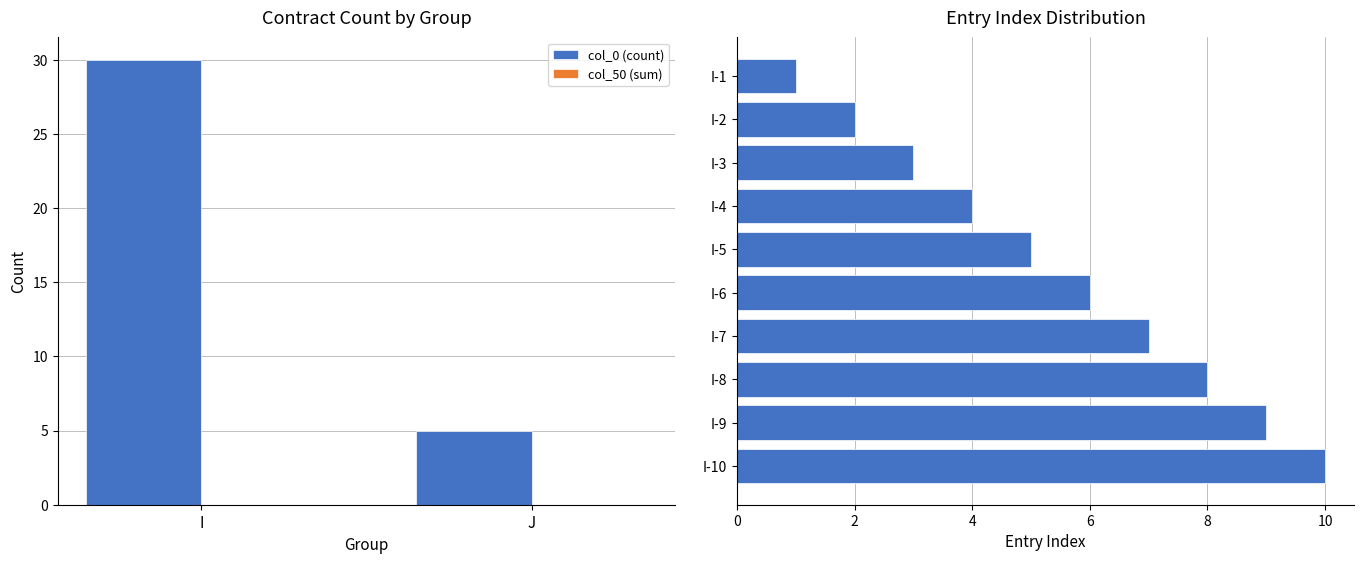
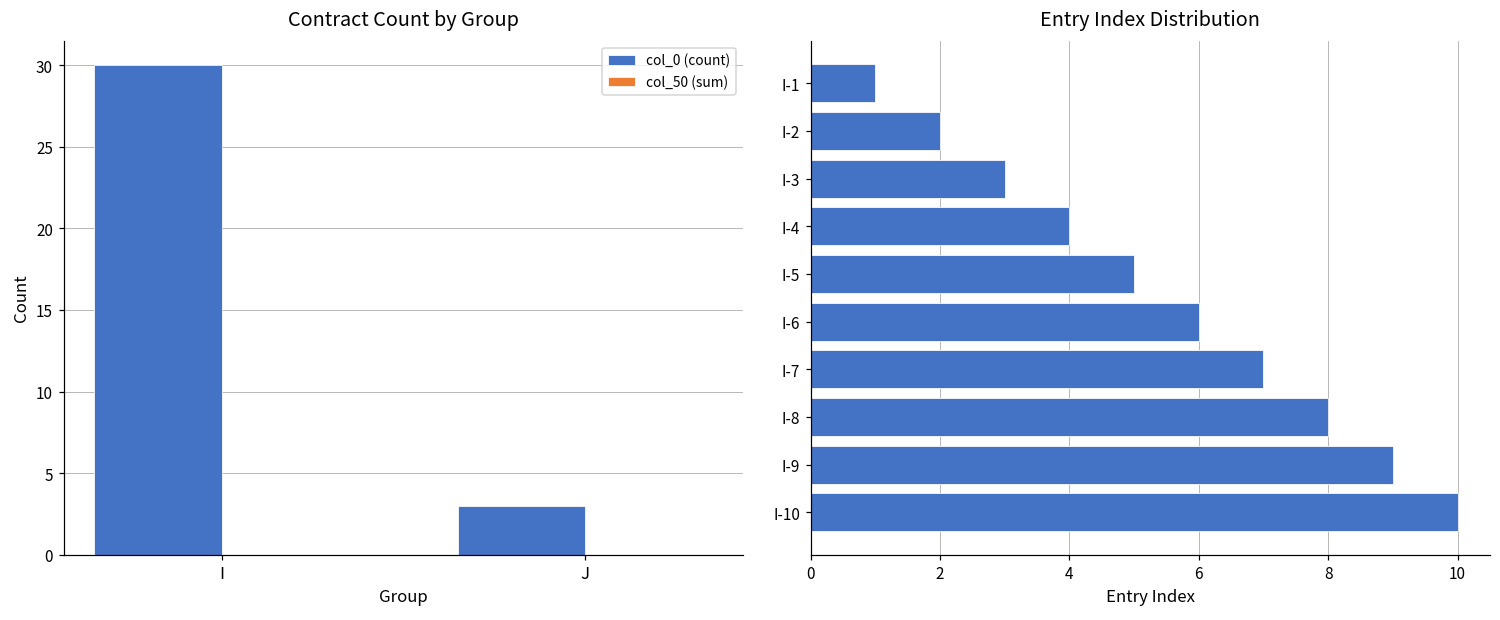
Contract Count by Group, col_0 (count), J: 5 -> 3
